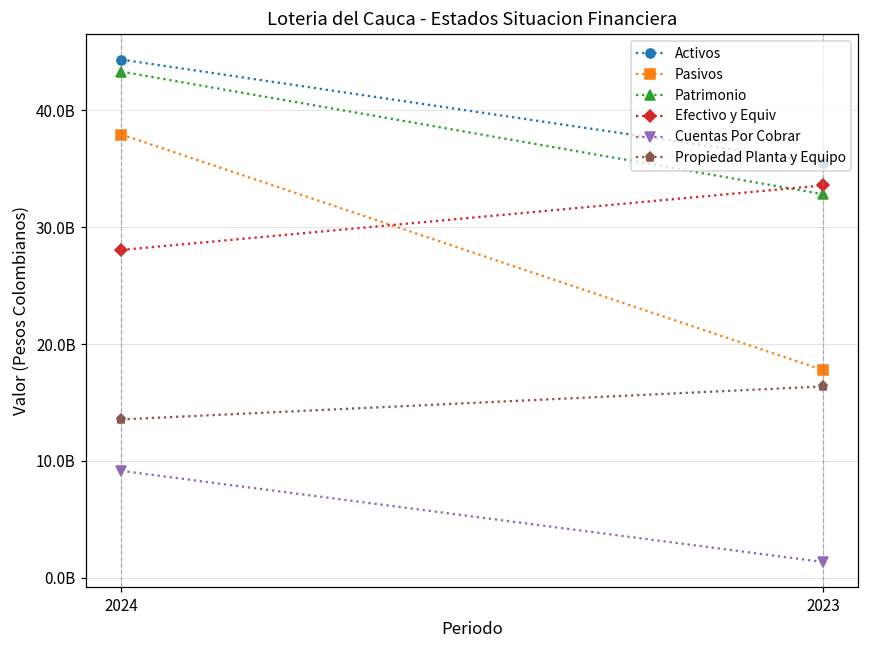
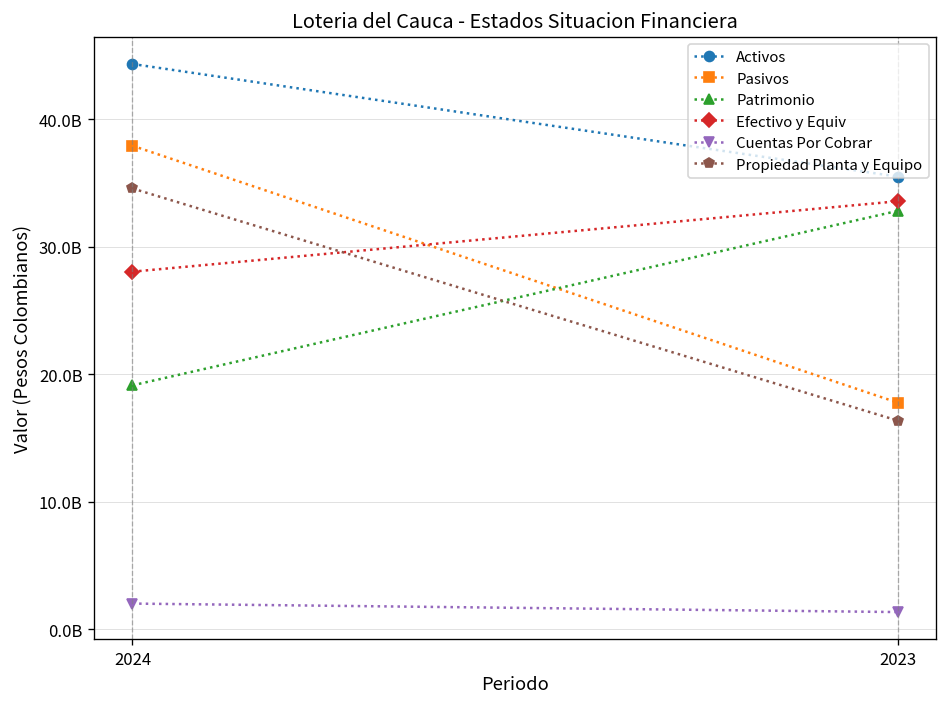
Patrimonio, 2024: 43300000000 -> 19100000000
Cuentas Por Cobrar, 2024: 9200000000 -> 2000000000
Propiedad Planta y Equipo, 2024: 13600000000 -> 34600000000
